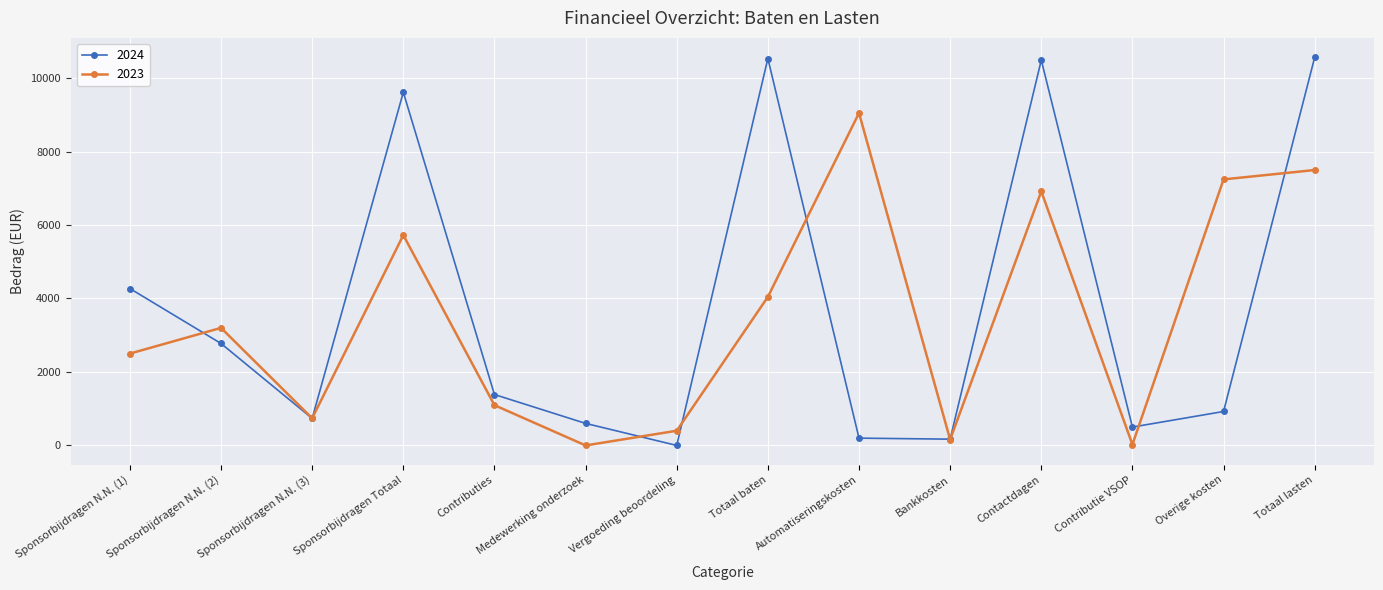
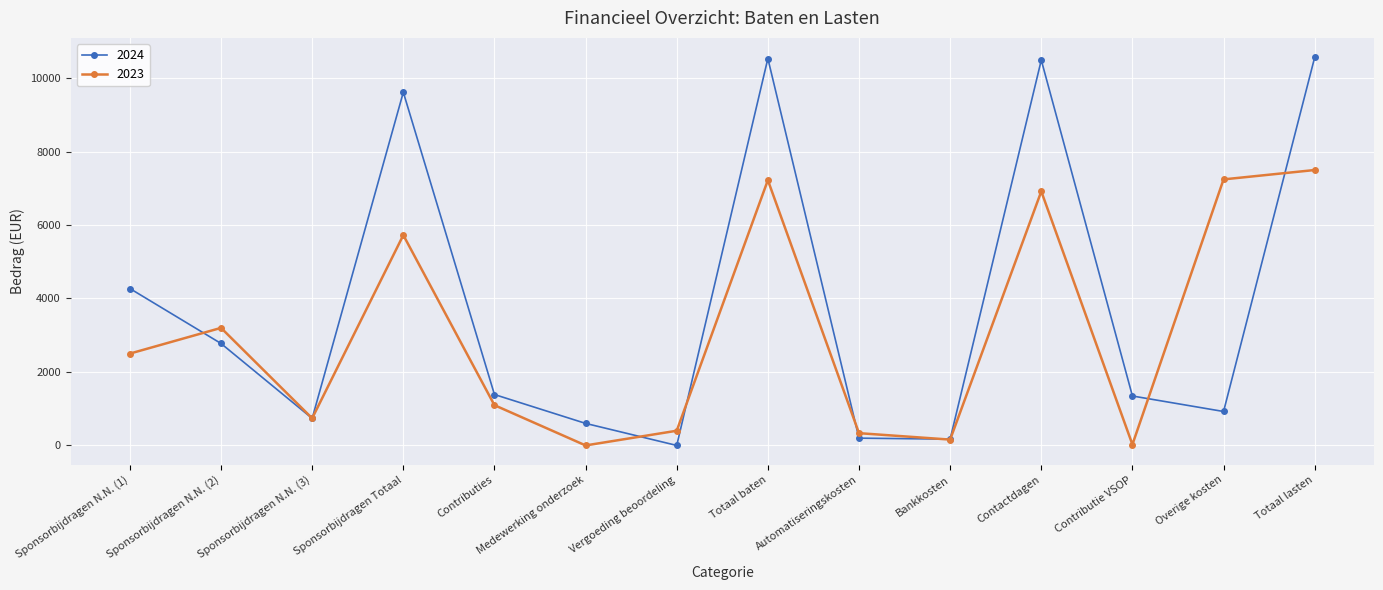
2023, Totaal baten: 4000 -> 7200
2023, Automatiseringskosten: 9000 -> 300
2024, Contributie VSOP: 500 -> 1300
